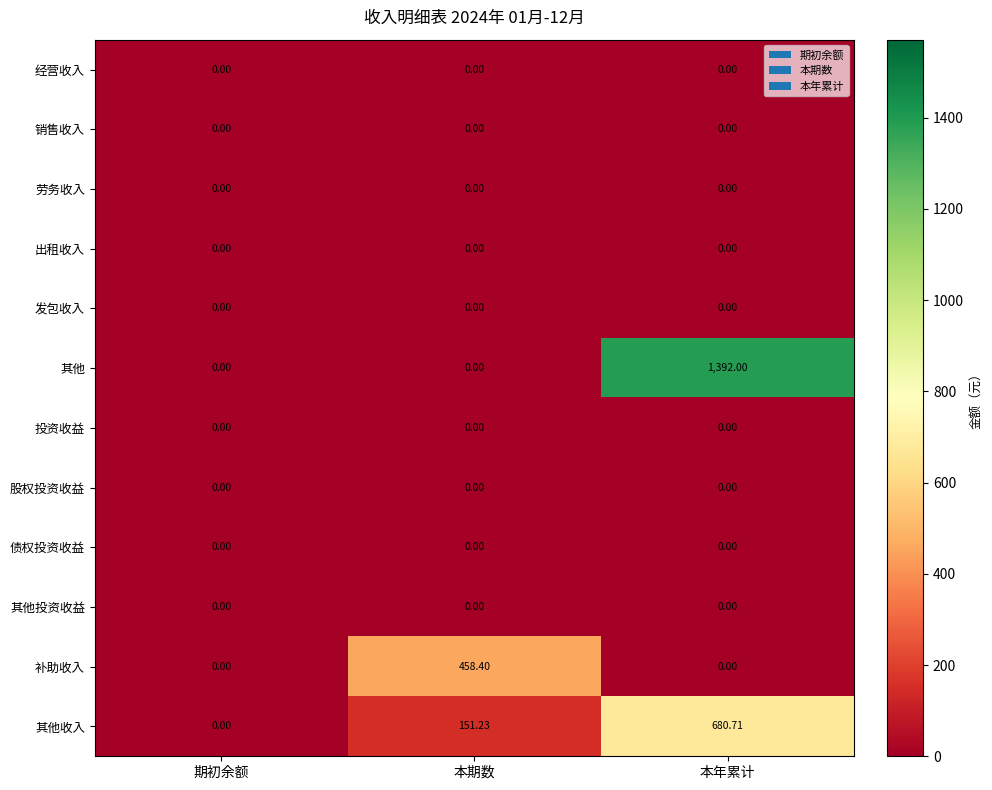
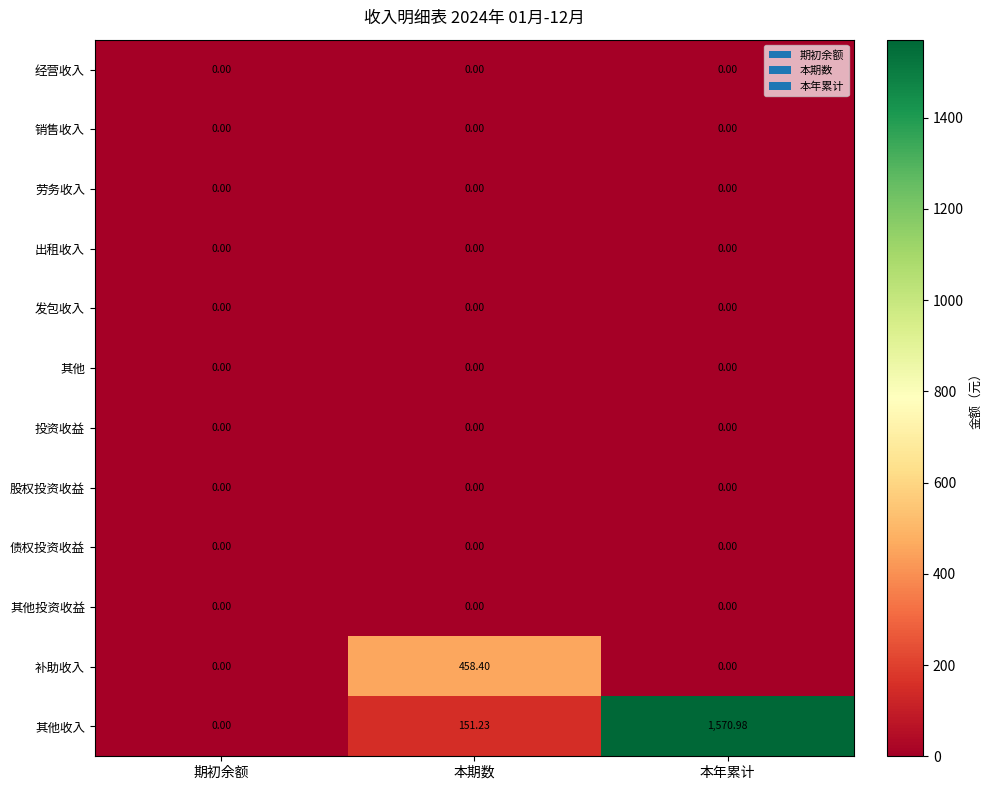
其他, 本年累计: 1,392.00 -> 0.00
其他收入, 本年累计: 680.71 -> 1,570.98
